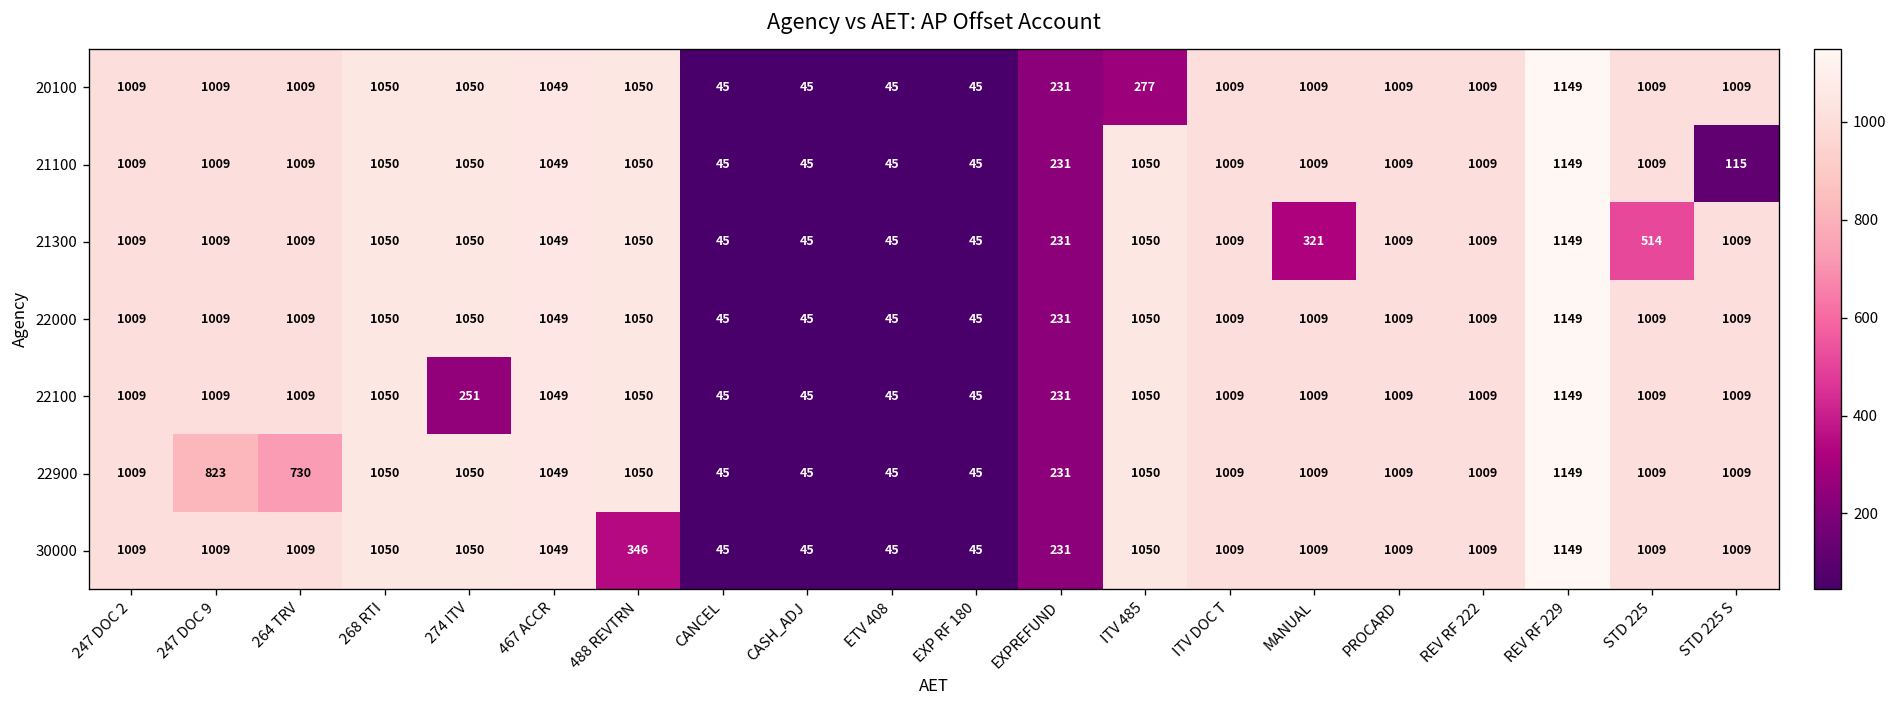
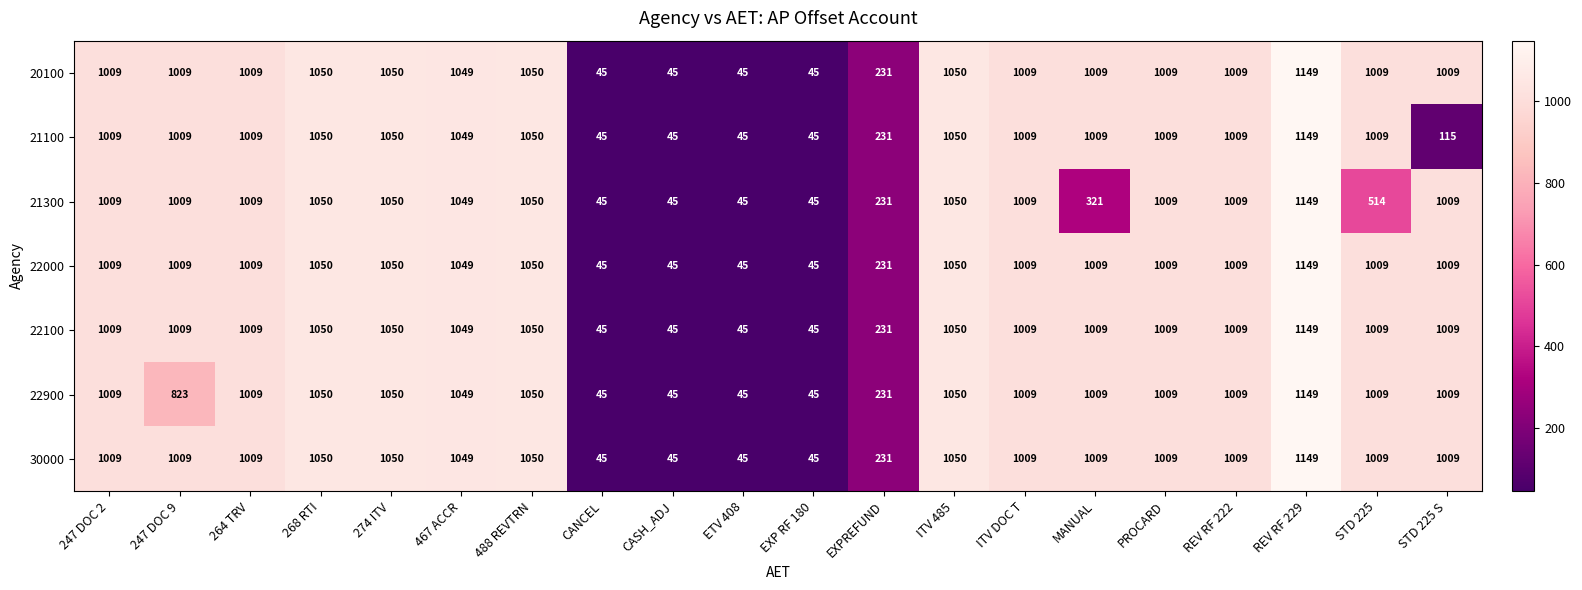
20100, ITV 485: 277 -> 1050
22100, 274 ITV: 251 -> 1050
22900, 264 TRV: 730 -> 1009
30000, 488 REVTRN: 346 -> 1050
